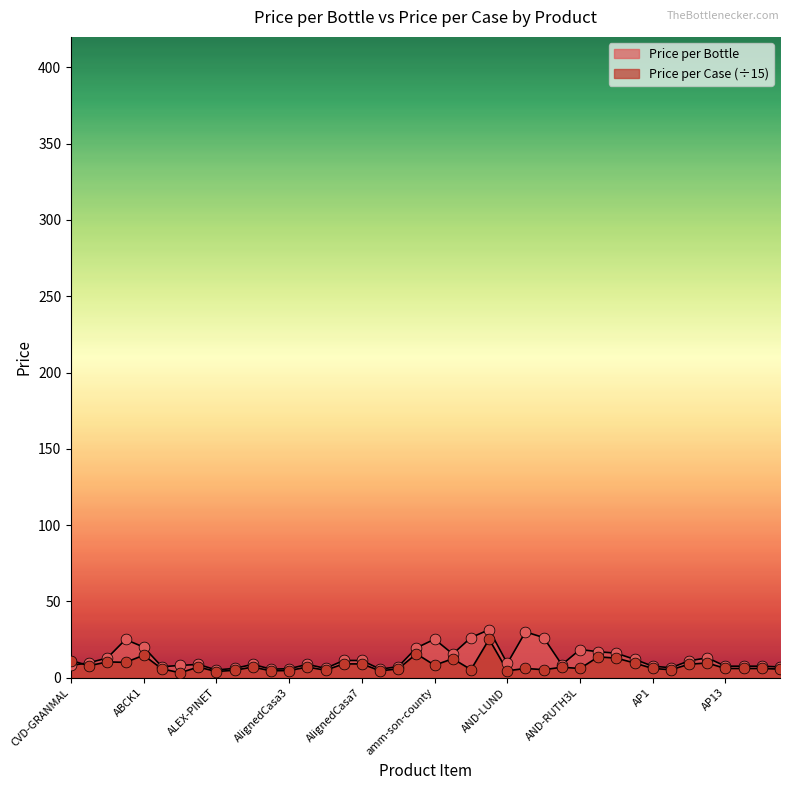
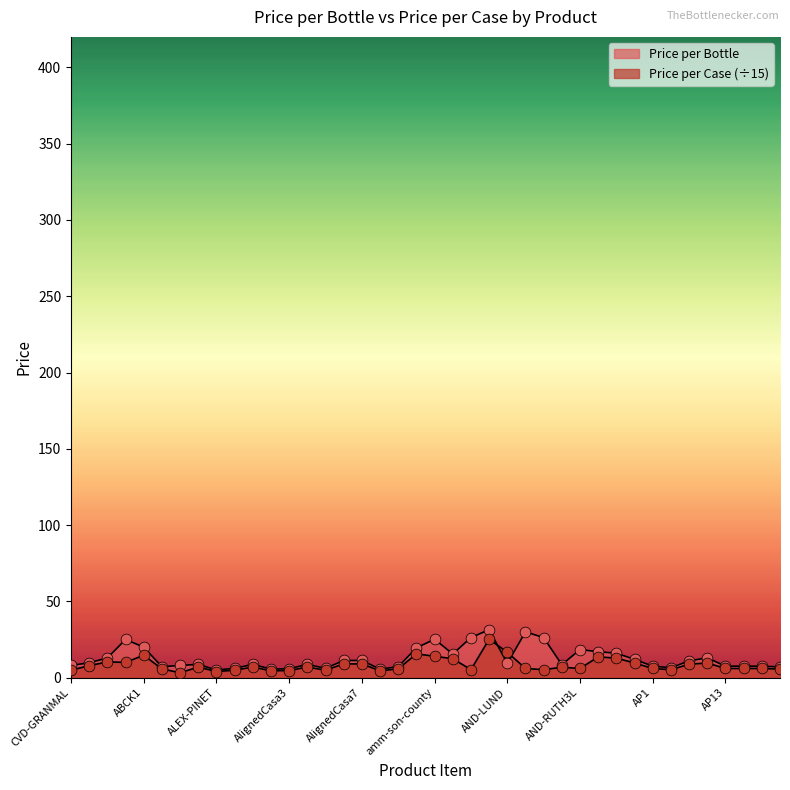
Price per Case (÷15), CVD-GRANMAL: 11 -> 5
Price per Case (÷15), amm-son-county: 8 -> 14
Price per Case (÷15), AND-LUND: 5 -> 17
